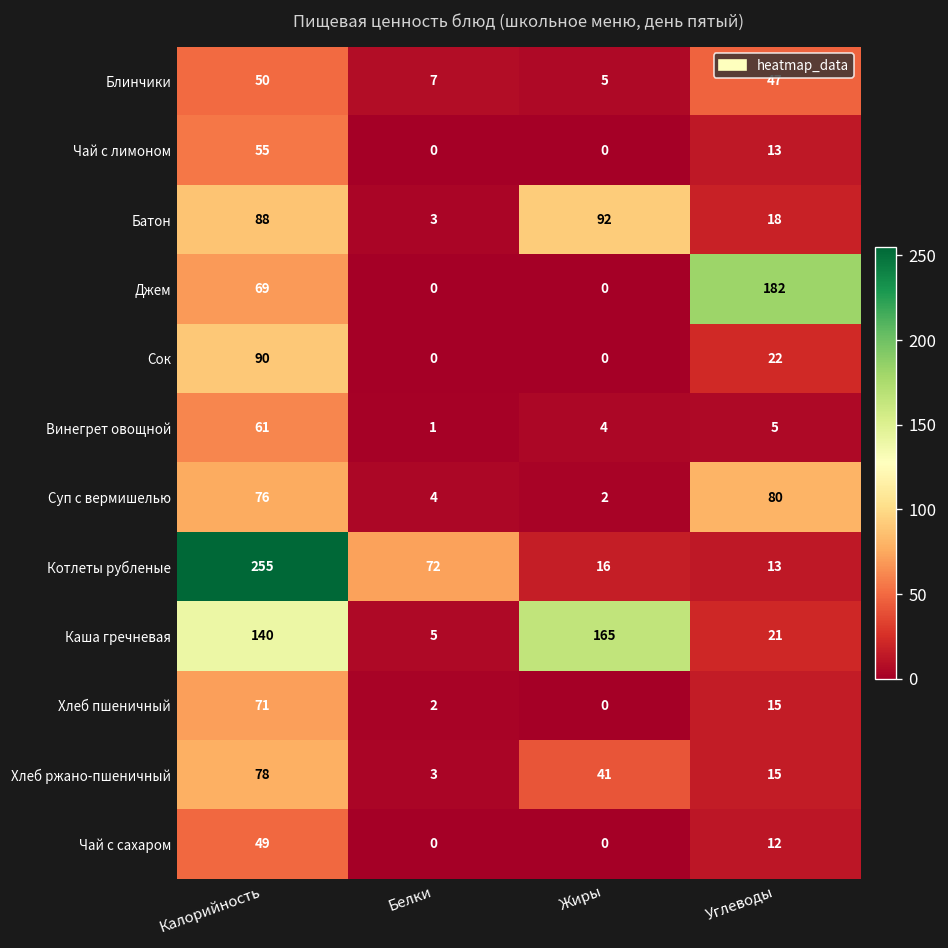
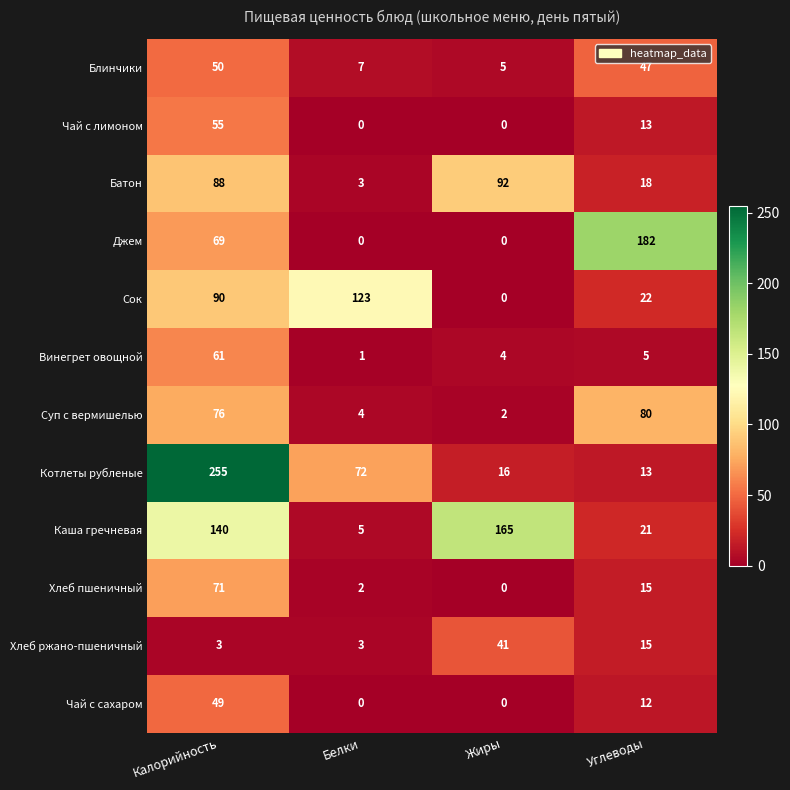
Сок, Белки: 0 -> 123
Хлеб ржано-пшеничный, Калорийность: 78 -> 3
